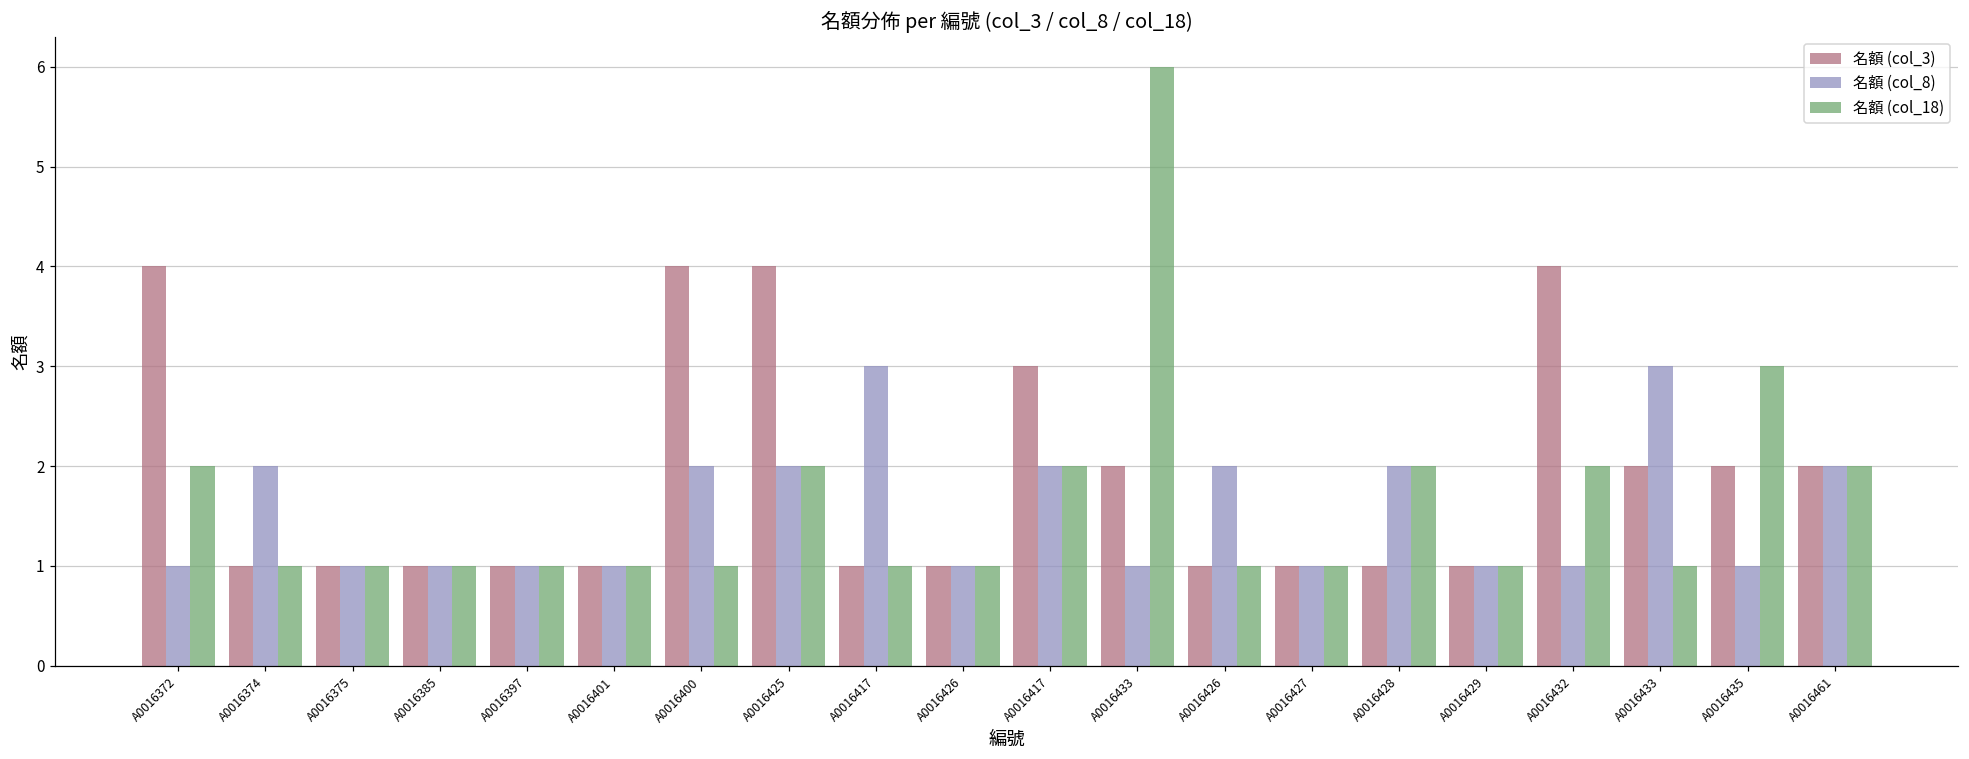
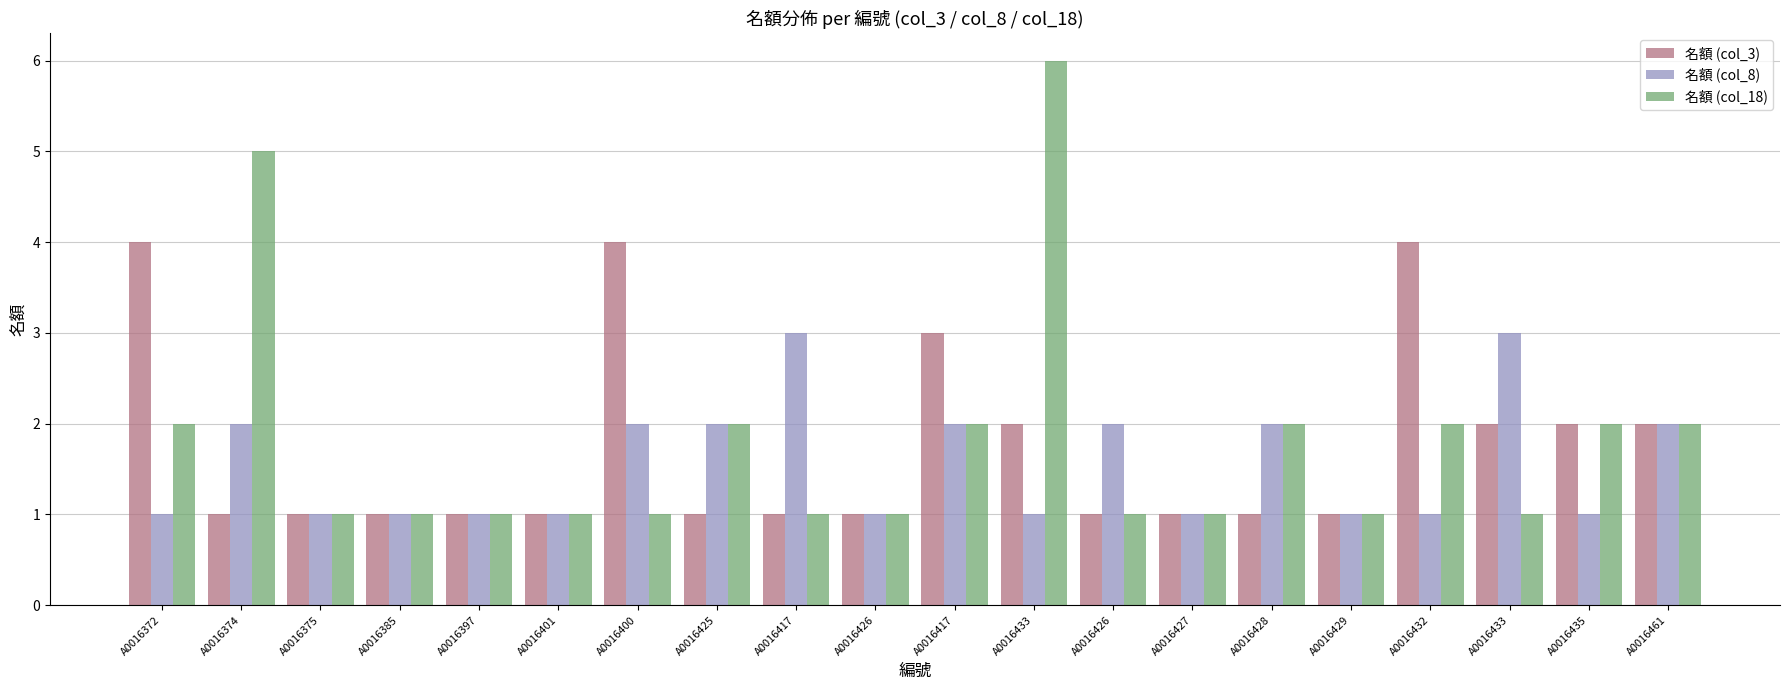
名額 (col_18), A0016374: 1 -> 5
名額 (col_3), A0016425: 4 -> 1
名額 (col_18), A0016435: 3 -> 2
